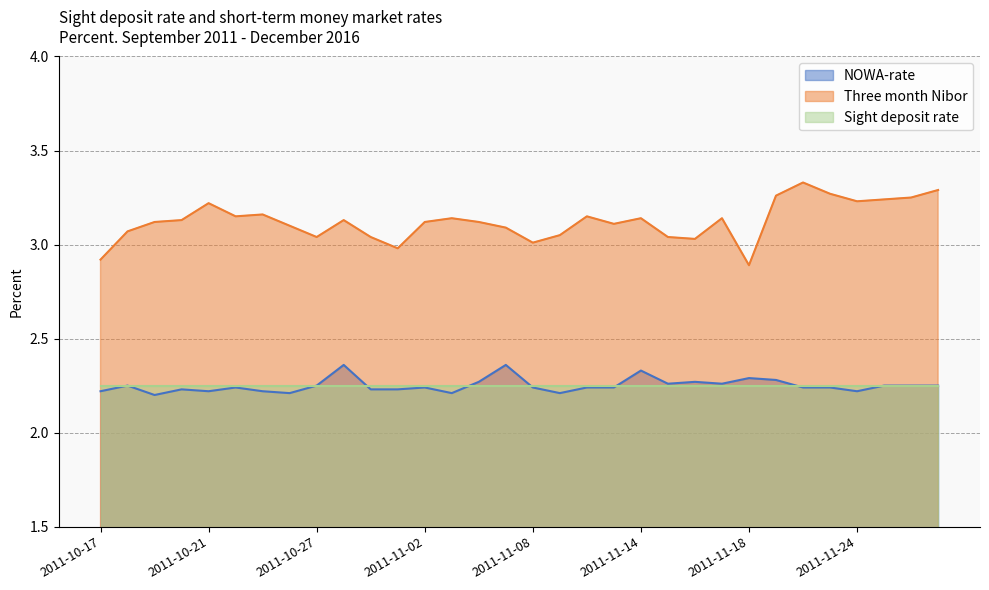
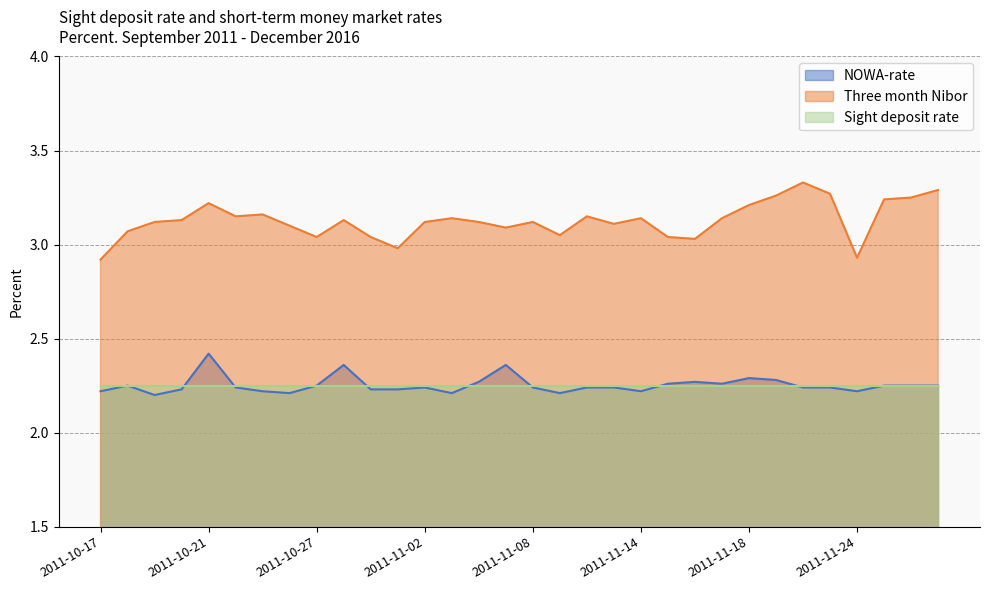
NOWA-rate, 2011-10-21: 2.22 -> 2.42
Three month Nibor, 2011-11-08: 3.01 -> 3.12
NOWA-rate, 2011-11-14: 2.33 -> 2.22
Three month Nibor, 2011-11-18: 2.89 -> 3.21
Three month Nibor, 2011-11-24: 3.23 -> 2.93
